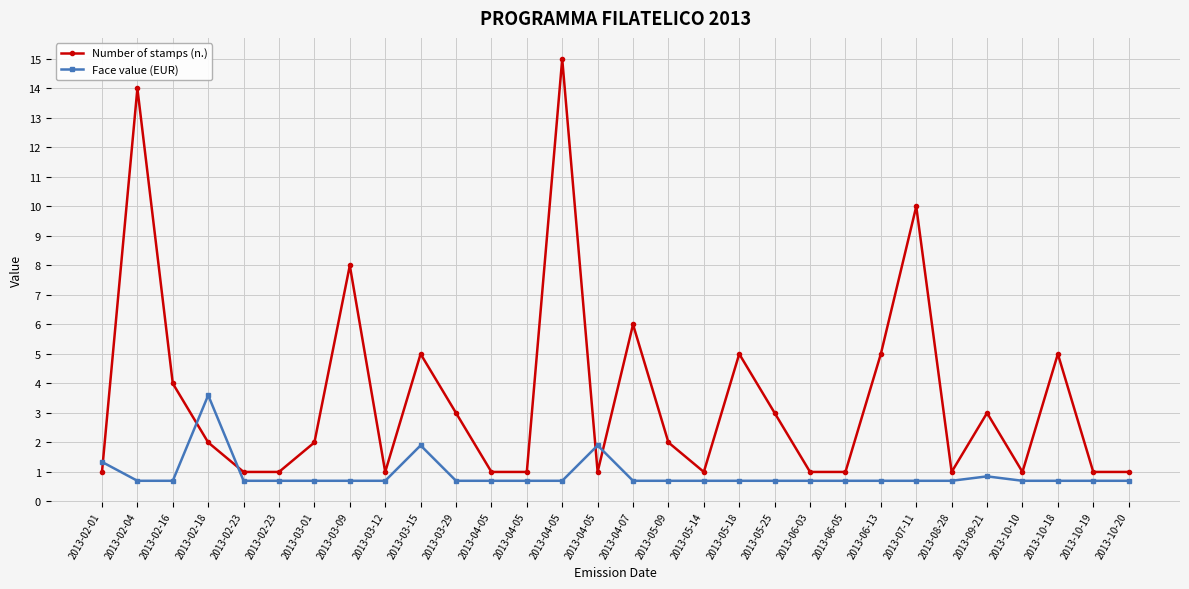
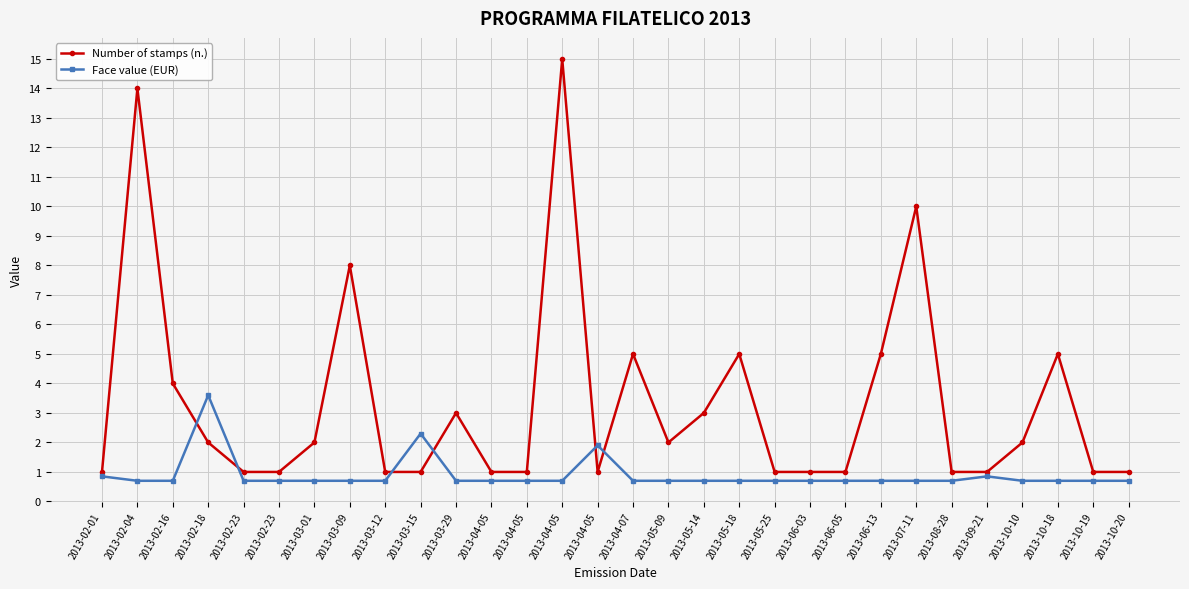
Face value (EUR), 2013-02-01: 1.3 -> 0.9
Number of stamps (n.), 2013-03-15: 5 -> 1
Face value (EUR), 2013-03-15: 1.9 -> 2.3
Number of stamps (n.), 2013-04-07: 6 -> 5
Number of stamps (n.), 2013-05-14: 1 -> 3
Number of stamps (n.), 2013-05-25: 3 -> 1
Number of stamps (n.), 2013-09-21: 3 -> 1
Number of stamps (n.), 2013-10-10: 1 -> 2
